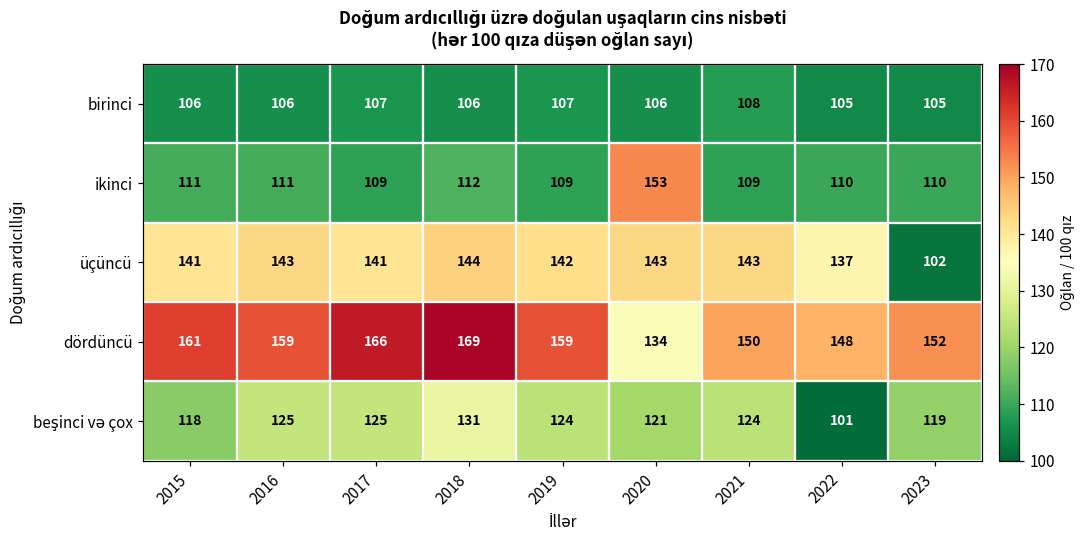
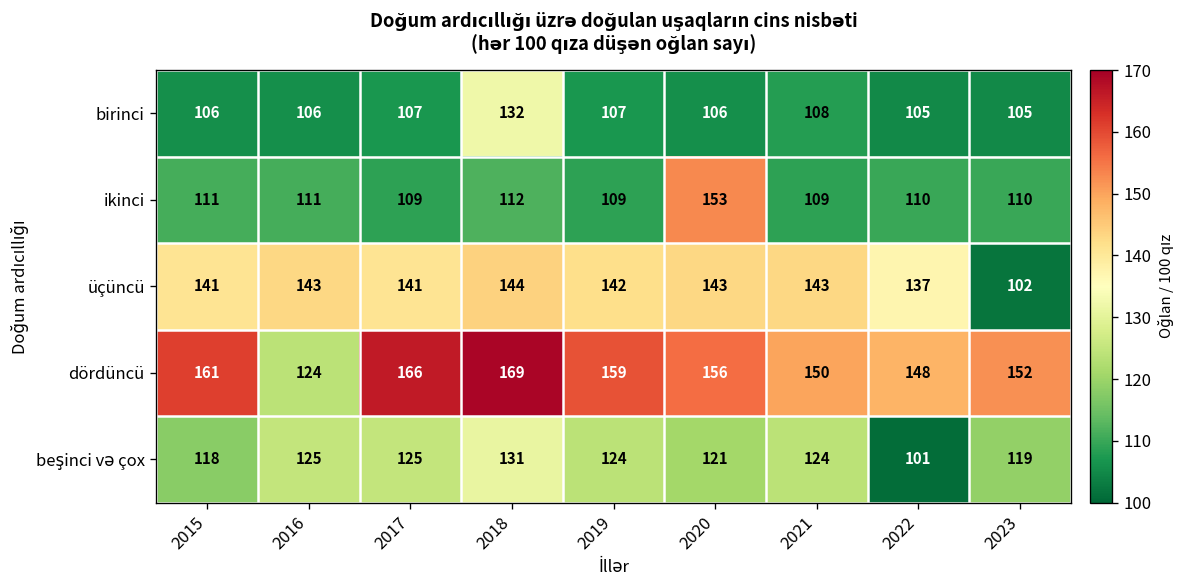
birinci, 2018: 106 -> 132
dördüncü, 2016: 159 -> 124
dördüncü, 2020: 134 -> 156
